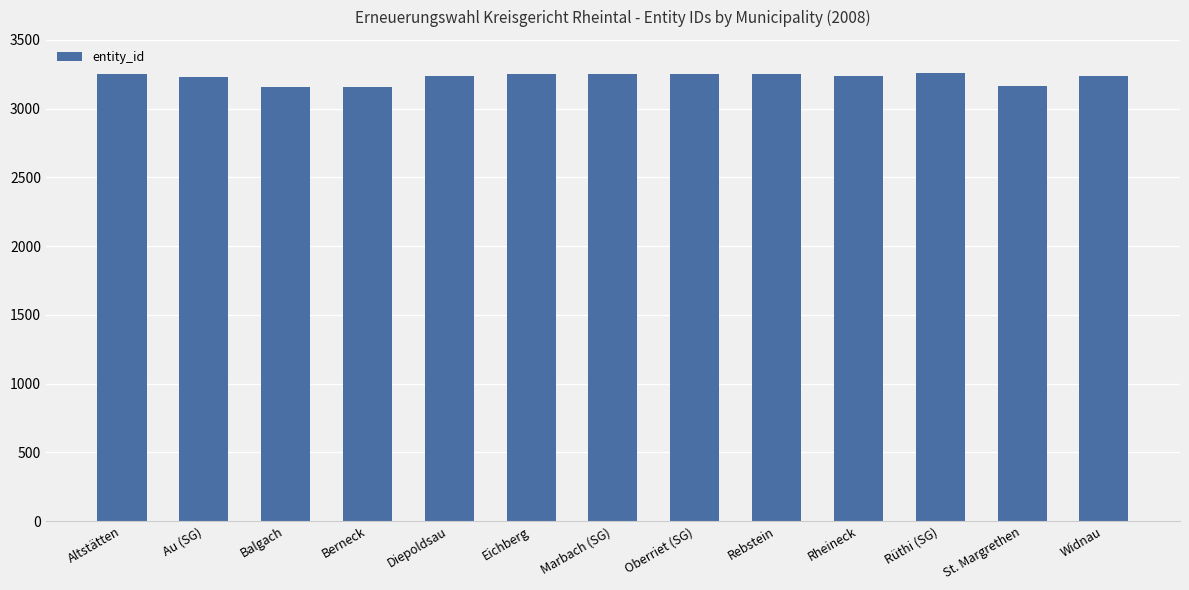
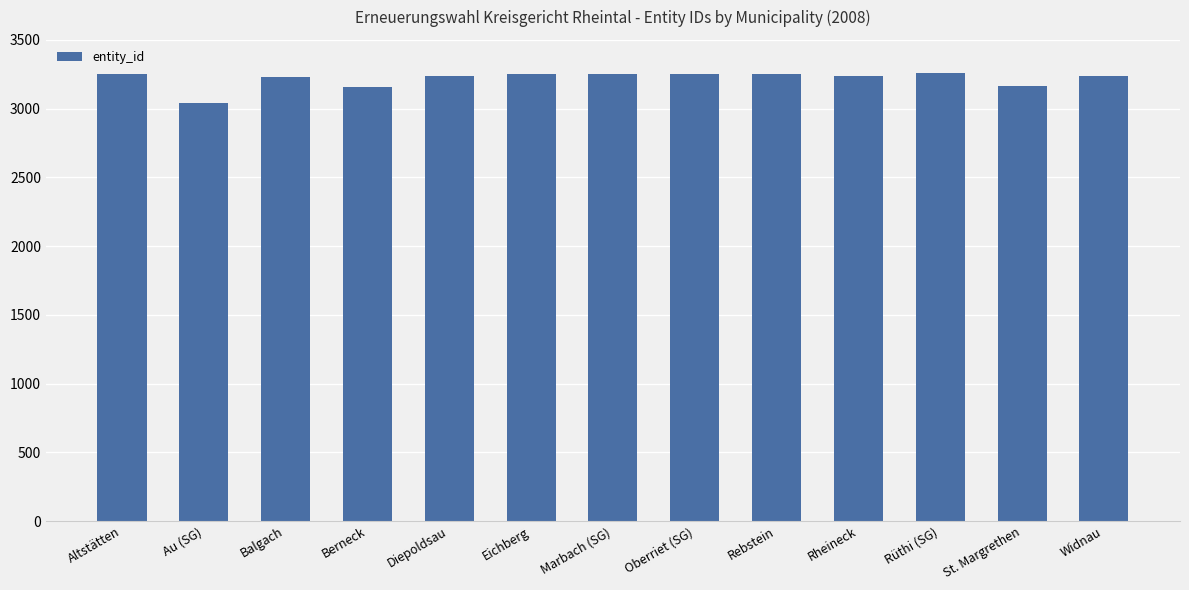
Au (SG): 3230 -> 3040
Balgach: 3160 -> 3230
